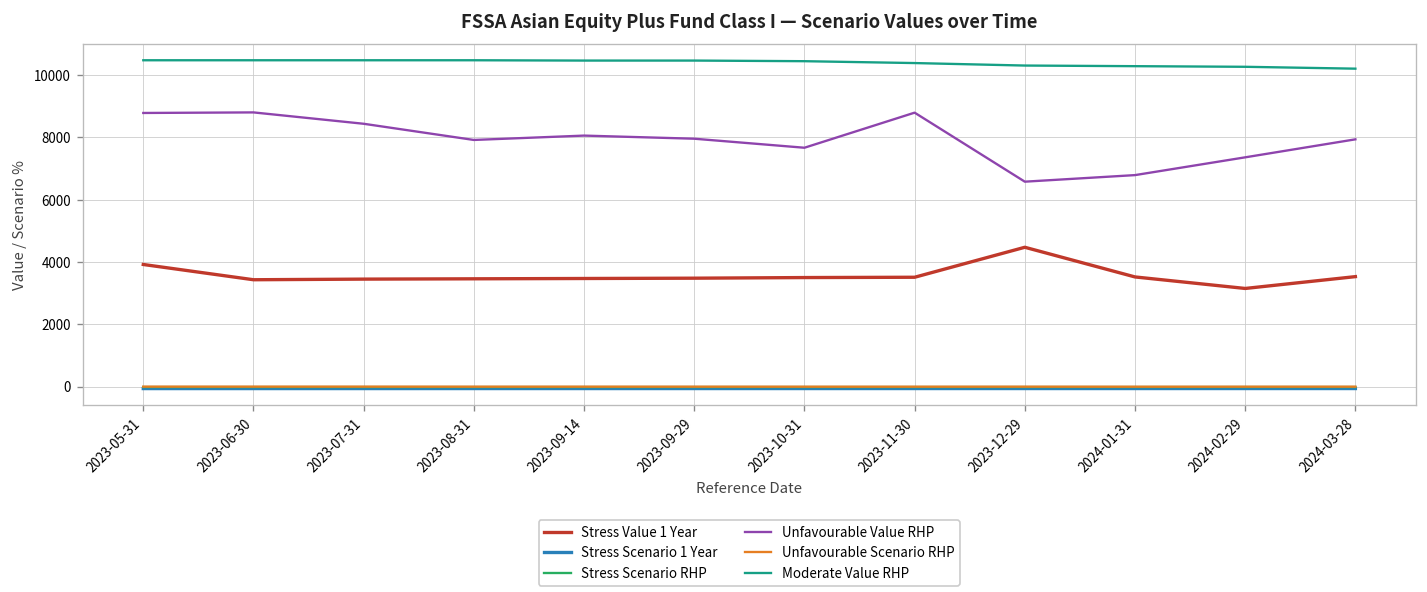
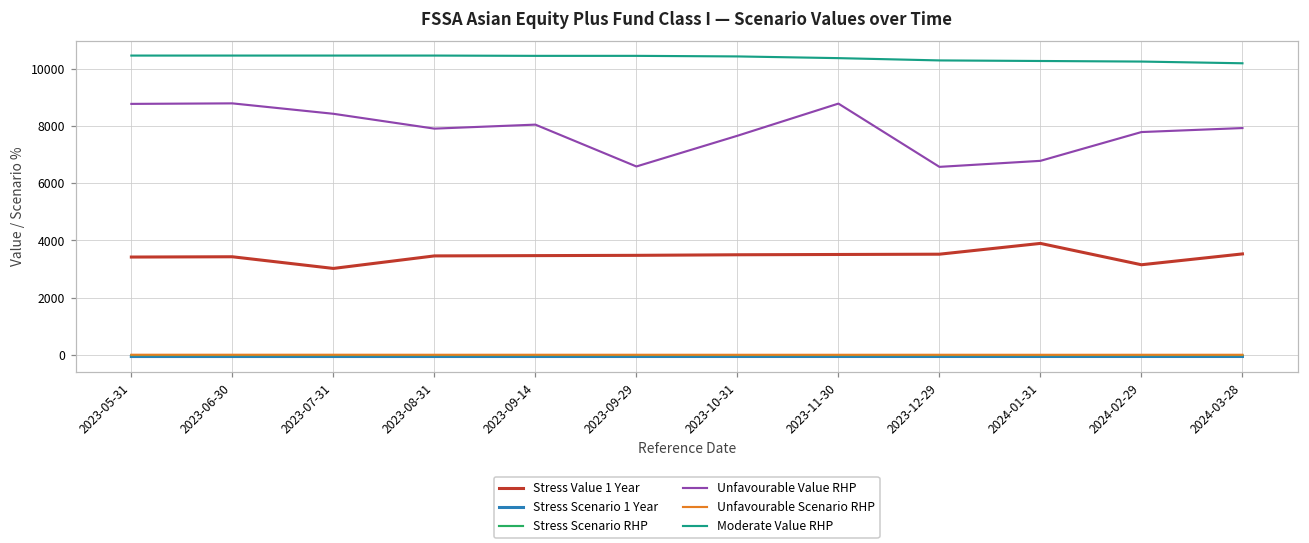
Stress Value 1 Year, 2023-05-31: 3900 -> 3400
Stress Value 1 Year, 2023-07-31: 3500 -> 3000
Unfavourable Value RHP, 2023-09-29: 8000 -> 6600
Stress Value 1 Year, 2023-12-29: 4500 -> 3500
Stress Value 1 Year, 2024-01-31: 3500 -> 3900
Unfavourable Value RHP, 2024-02-29: 7400 -> 7800
